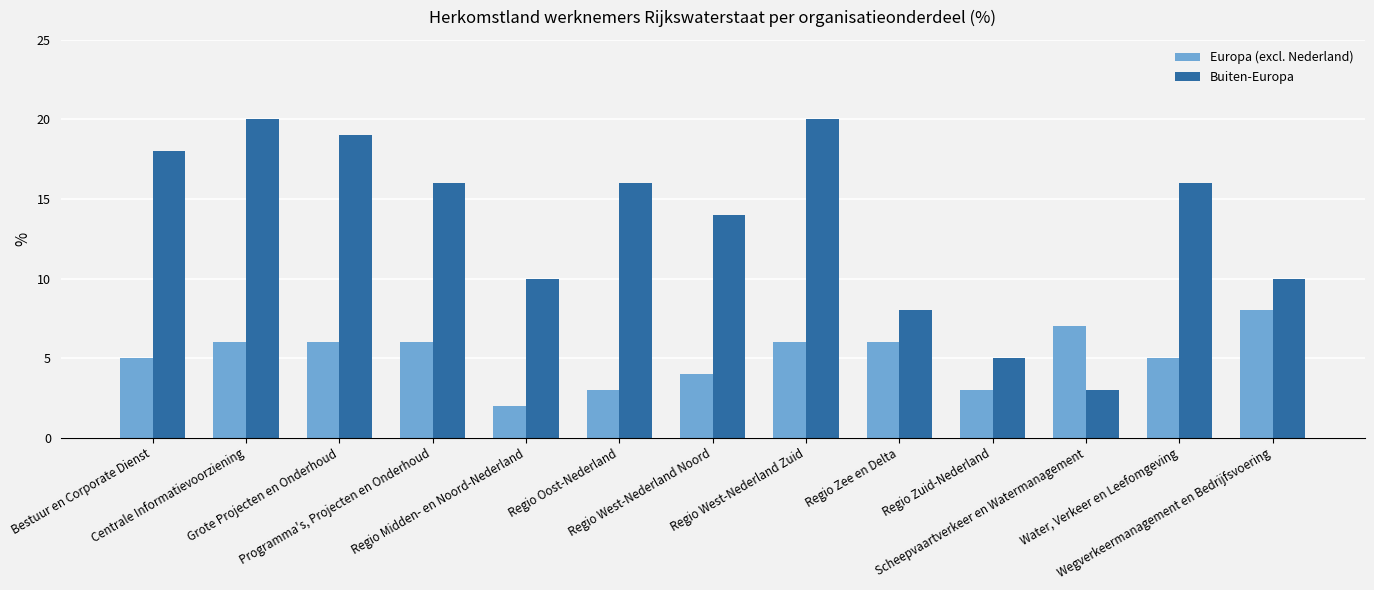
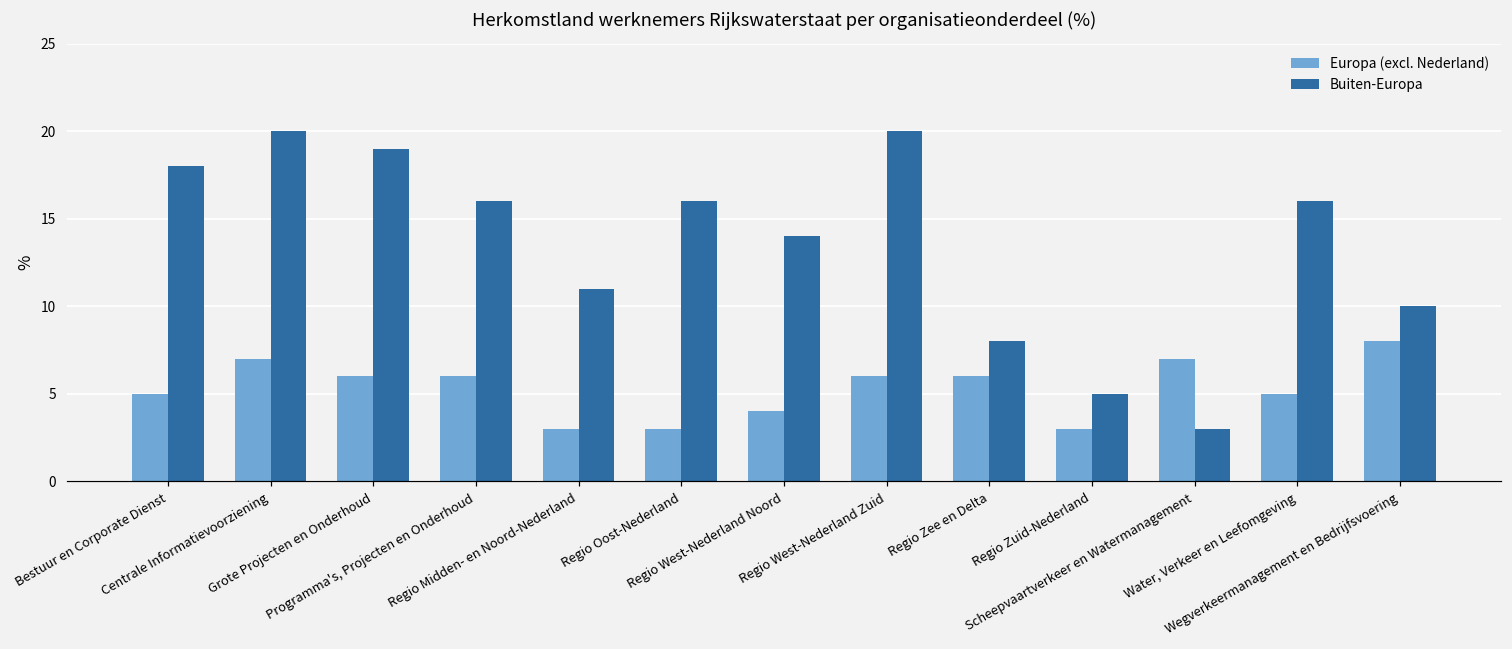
Europa (excl. Nederland), Centrale Informatievoorziening: 6 -> 7
Europa (excl. Nederland), Regio Midden- en Noord-Nederland: 2 -> 3
Buiten-Europa, Regio Midden- en Noord-Nederland: 10 -> 11
